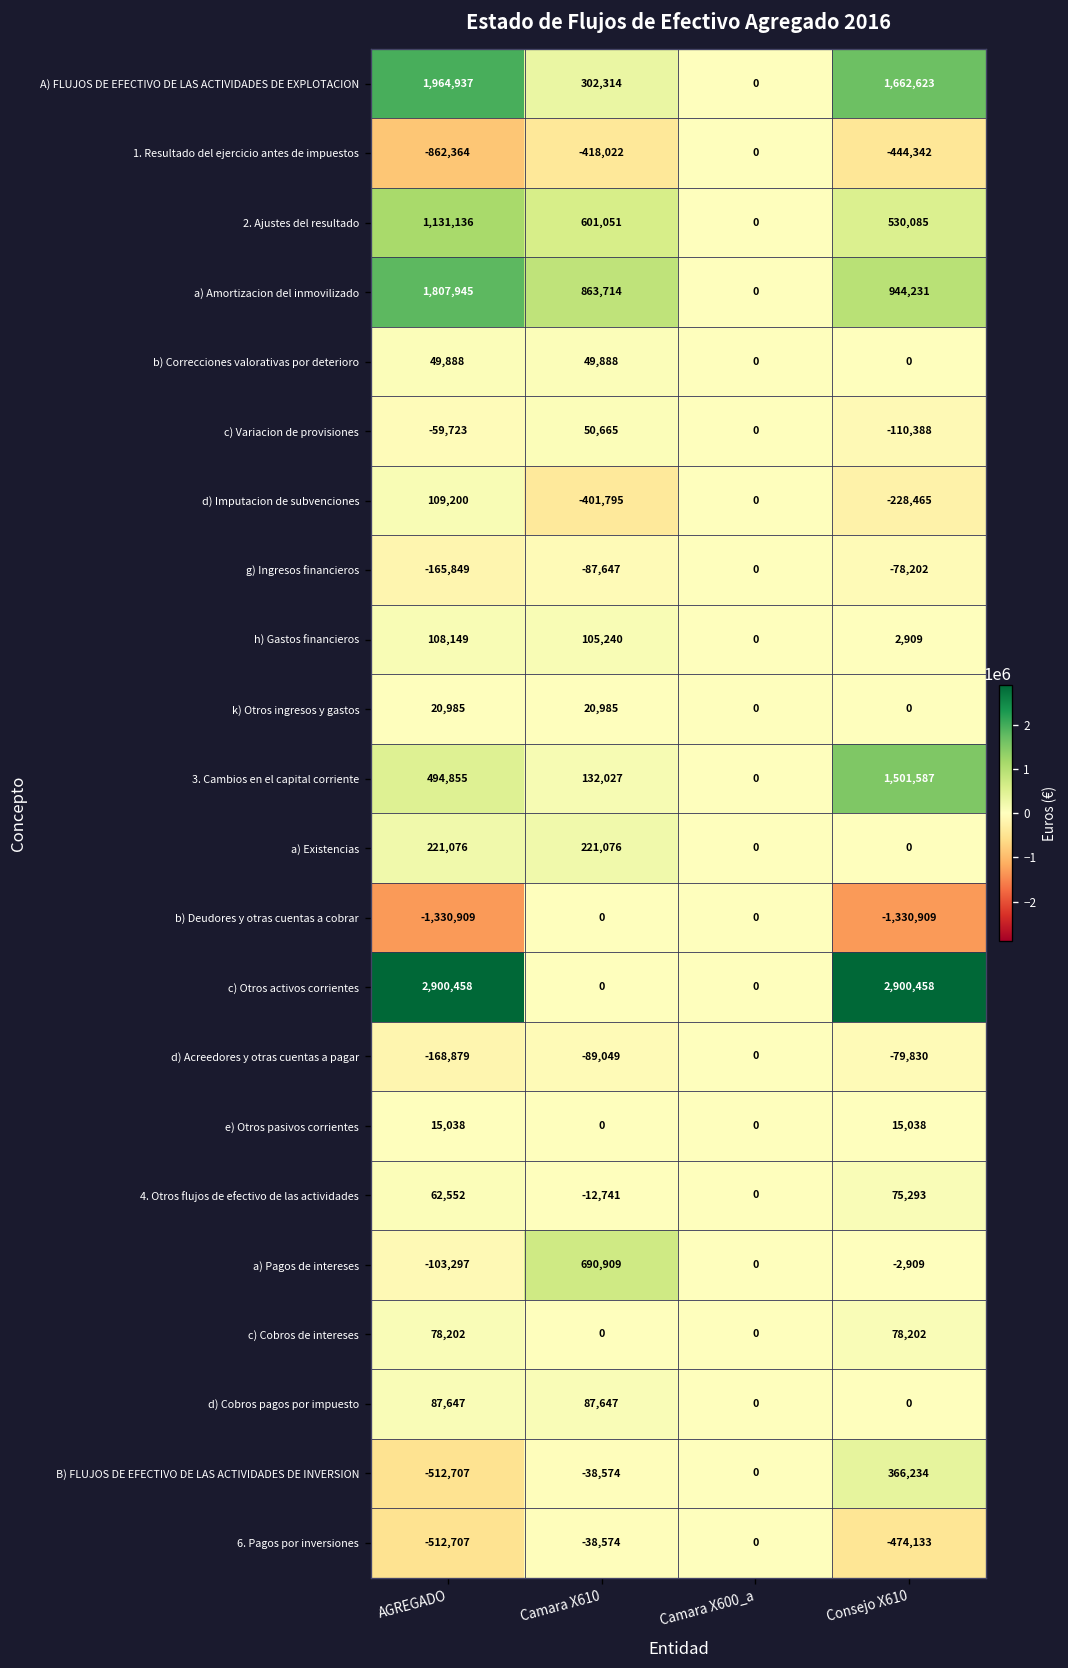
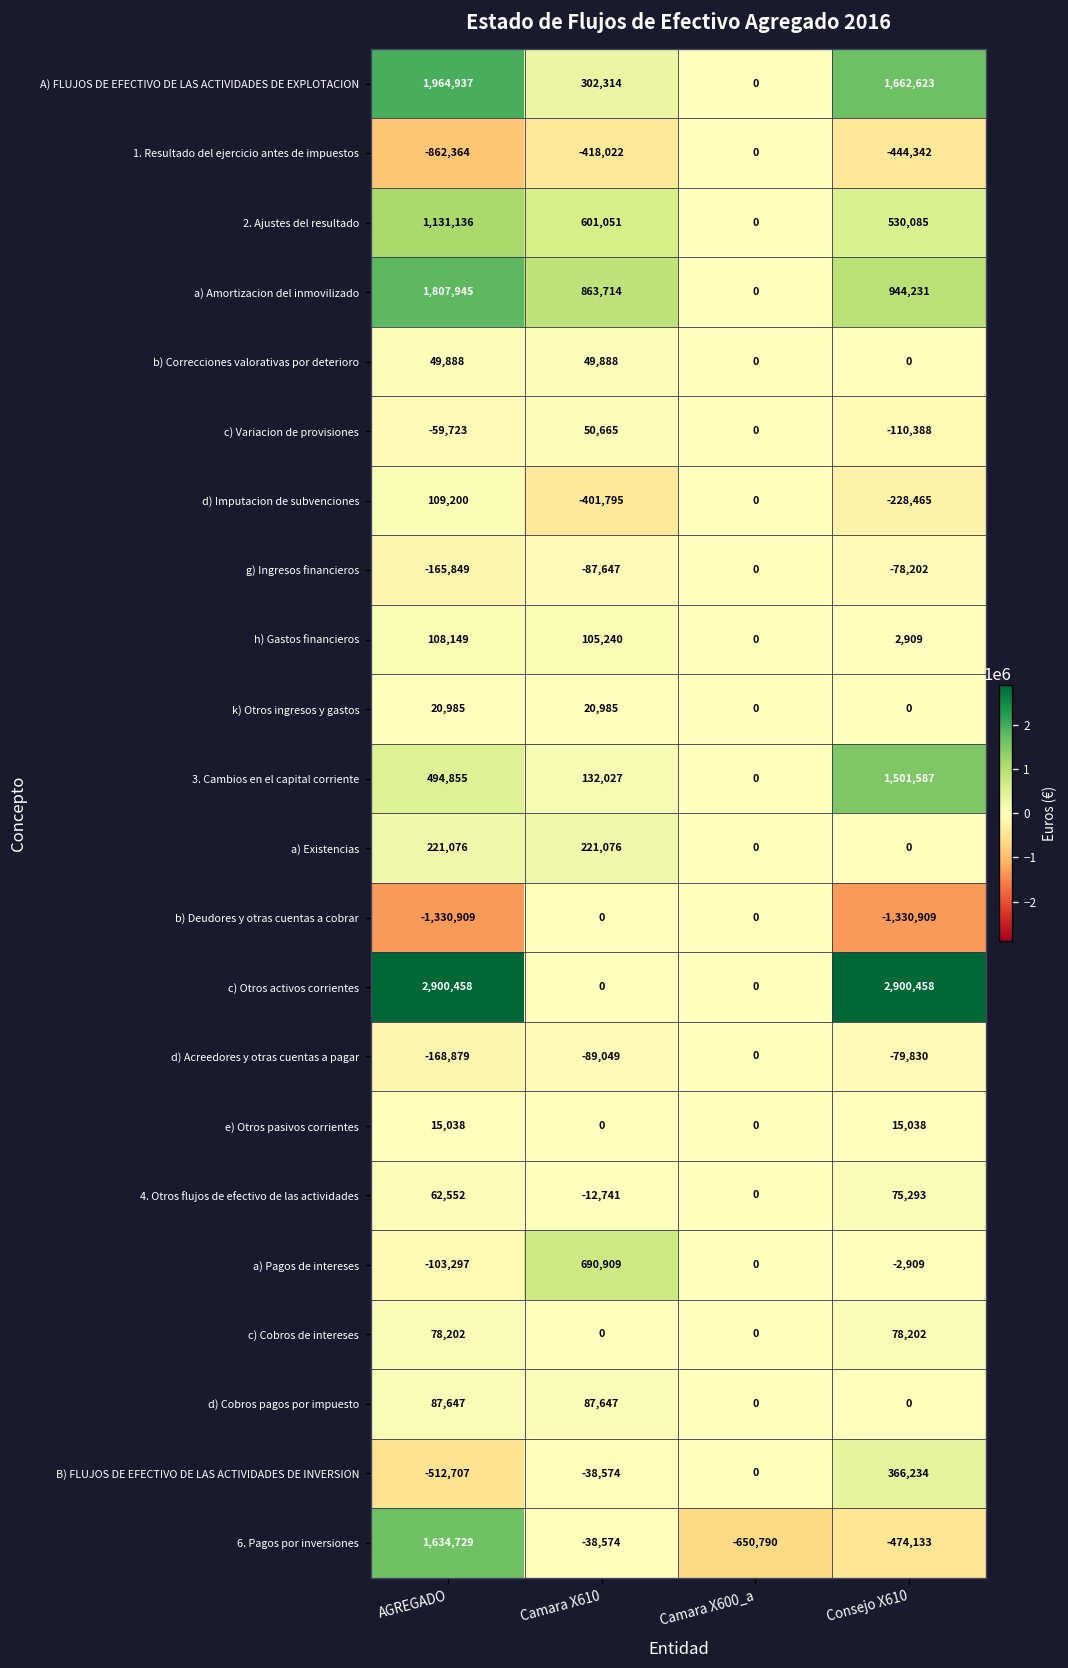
6. Pagos por inversiones, AGREGADO: -512,707 -> 1,634,729
6. Pagos por inversiones, Camara X600_a: 0 -> -650,790
